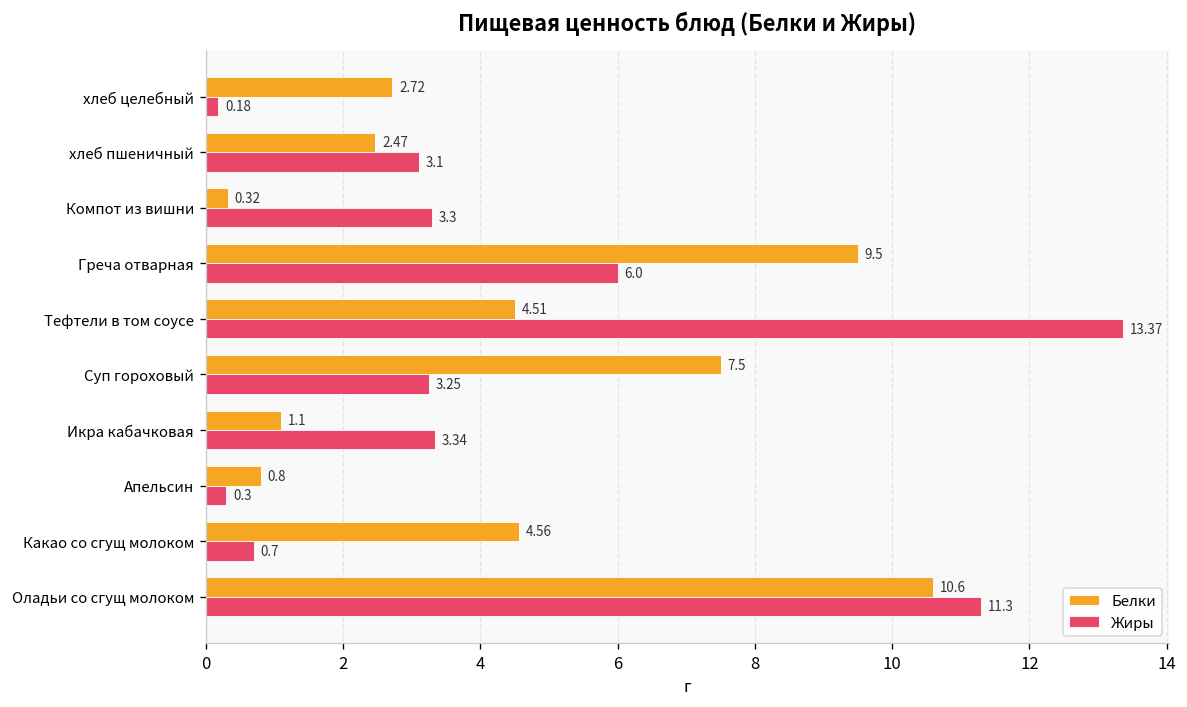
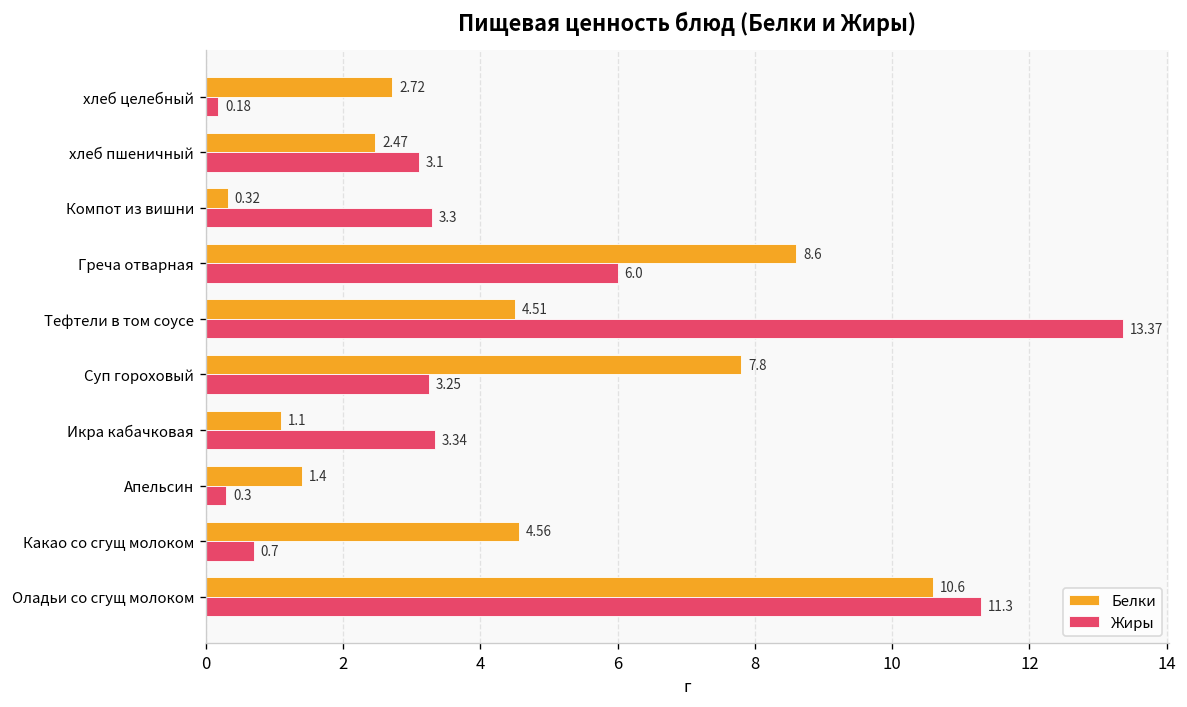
Белки, Греча отварная: 9.5 -> 8.6
Белки, Суп гороховый: 7.5 -> 7.8
Белки, Апельсин: 0.8 -> 1.4
